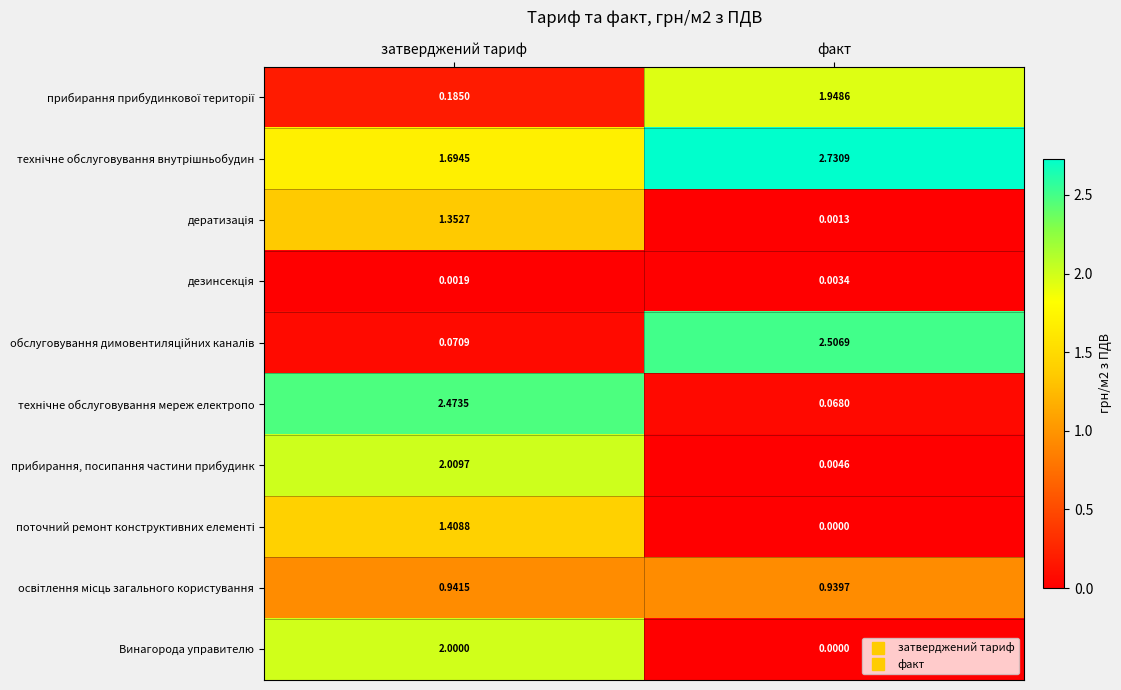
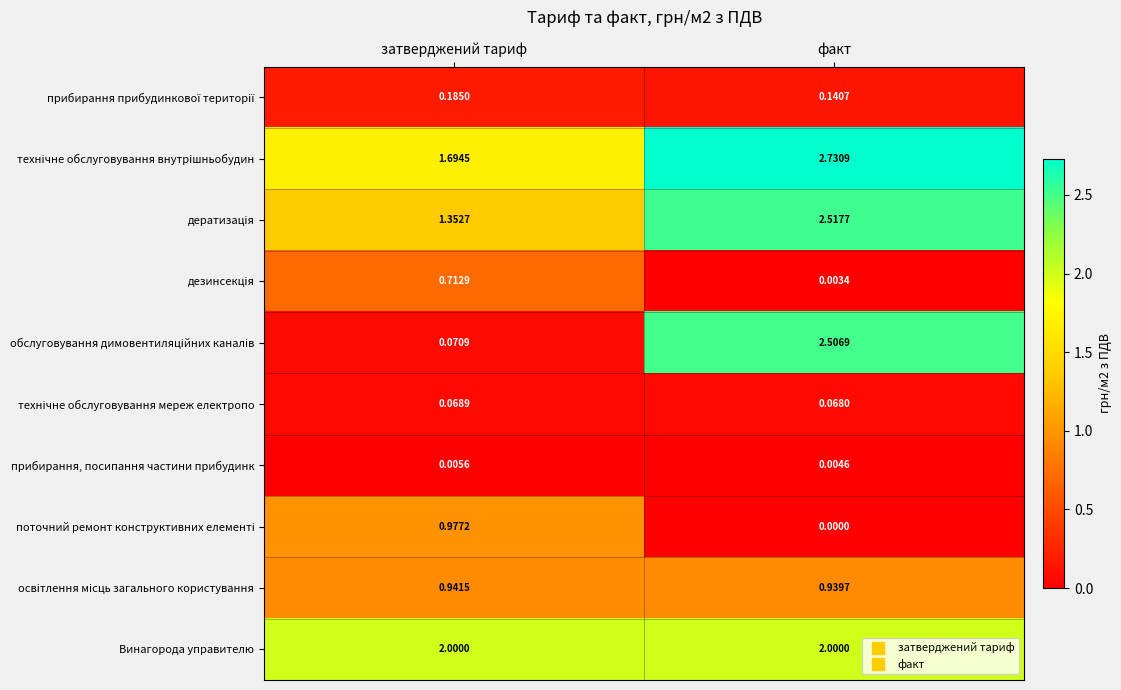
прибирання прибудинкової території, факт: 1.9486 -> 0.1407
дератизація, факт: 0.0013 -> 2.5177
дезинсекція, затверджений тариф: 0.0019 -> 0.7129
технічне обслуговування мереж електропо, затверджений тариф: 2.4735 -> 0.0689
прибирання, посипання частини прибудинк, затверджений тариф: 2.0097 -> 0.0056
поточний ремонт конструктивних елементі, затверджений тариф: 1.4088 -> 0.9772
Винагорода управителю, факт: 0.0000 -> 2.0000
